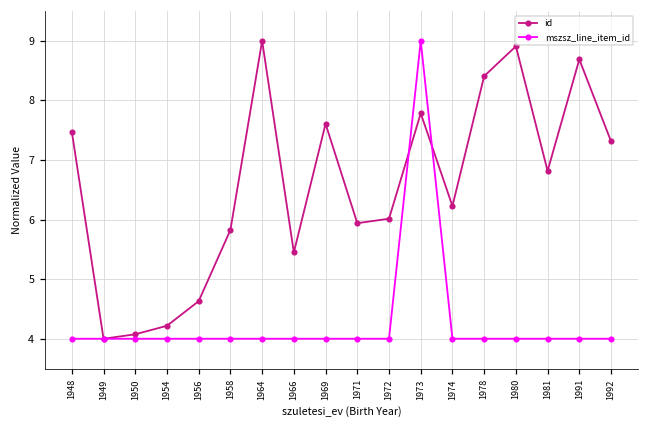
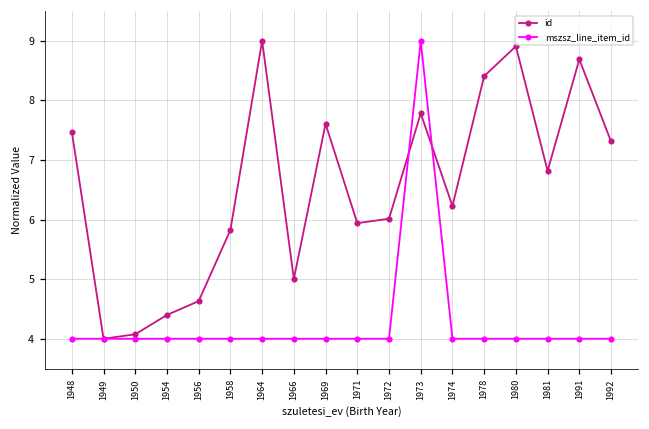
id, 1954: 4.2 -> 4.4
id, 1966: 5.4 -> 5.0
